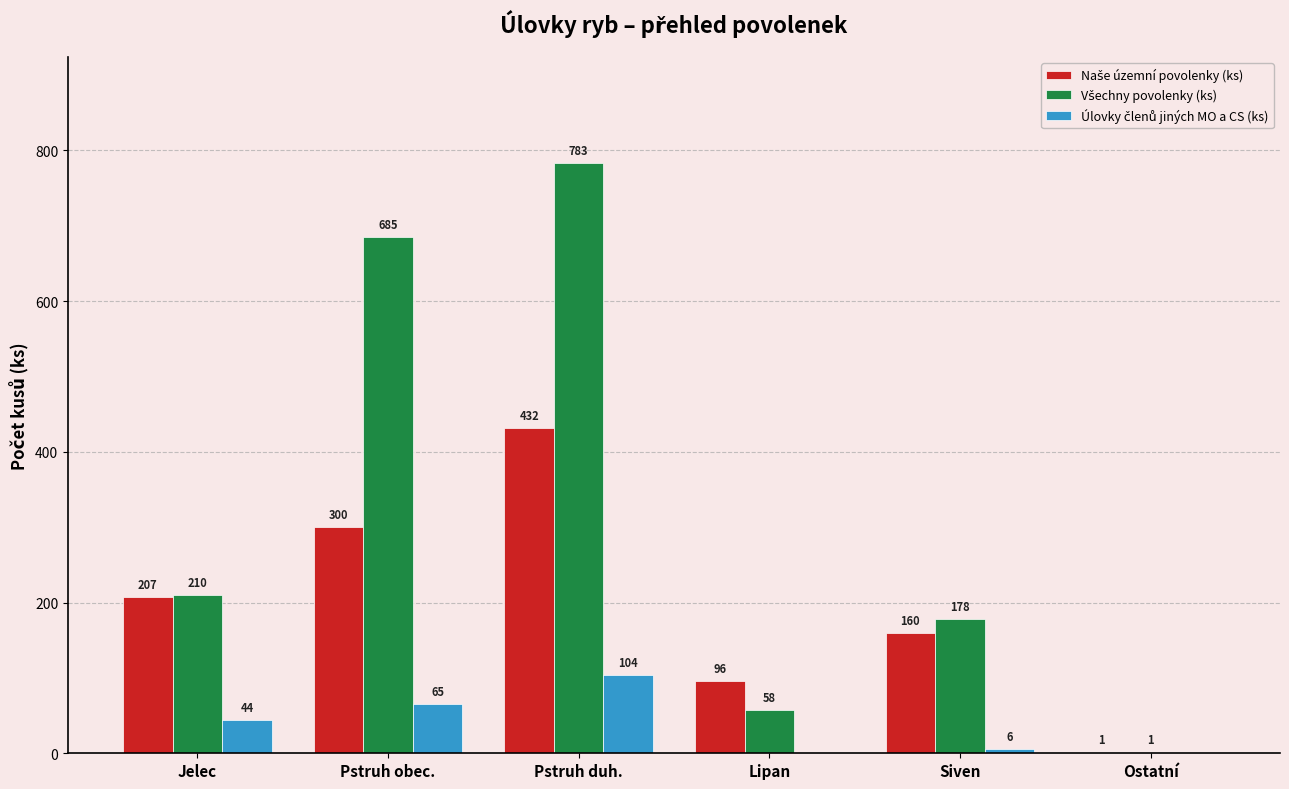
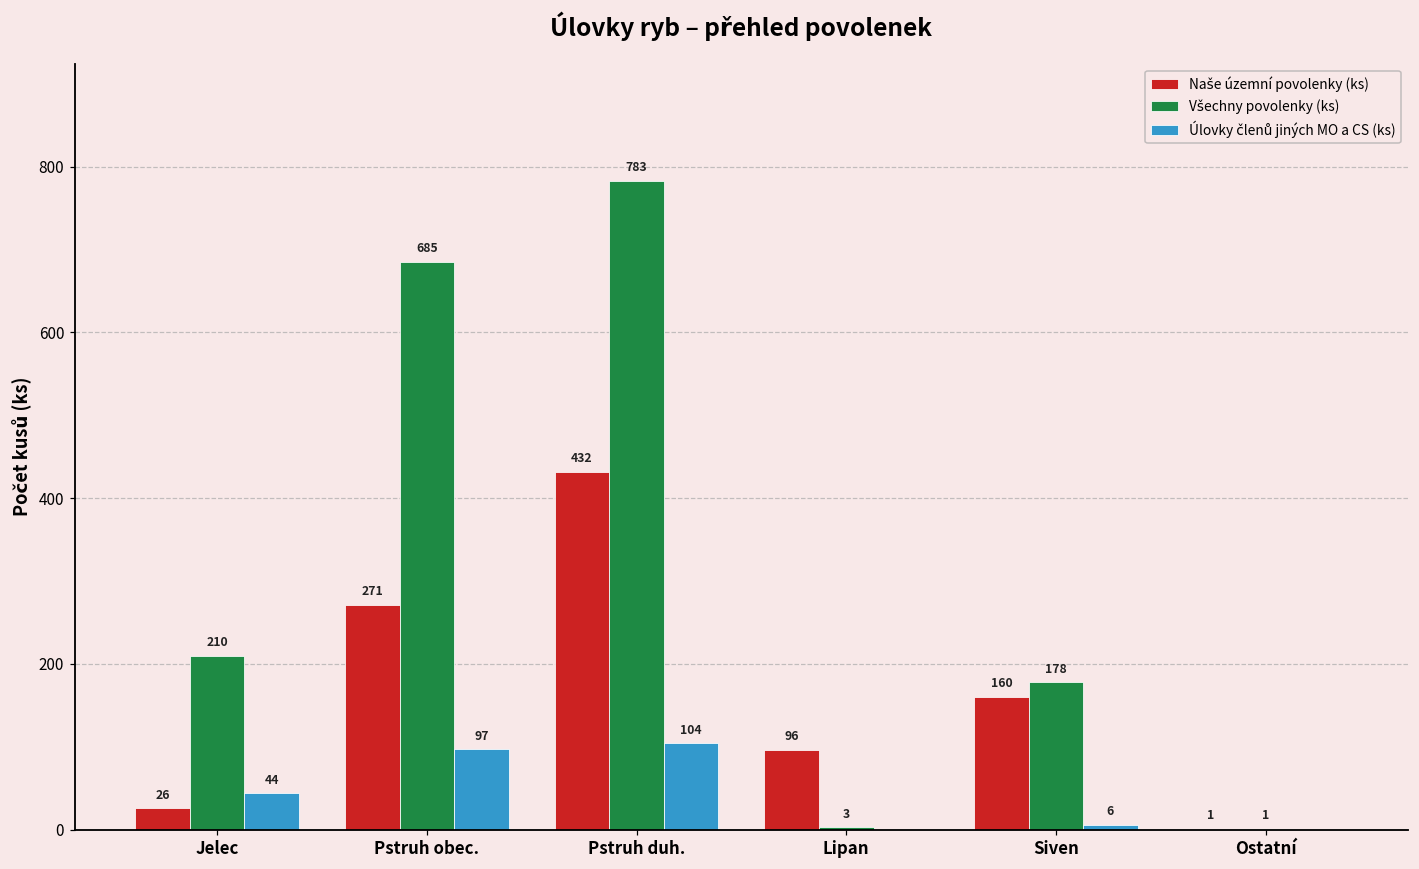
Naše územní povolenky (ks), Jelec: 207 -> 26
Naše územní povolenky (ks), Pstruh obec.: 300 -> 271
Úlovky členů jiných MO a CS (ks), Pstruh obec.: 65 -> 97
Všechny povolenky (ks), Lipan: 58 -> 3
